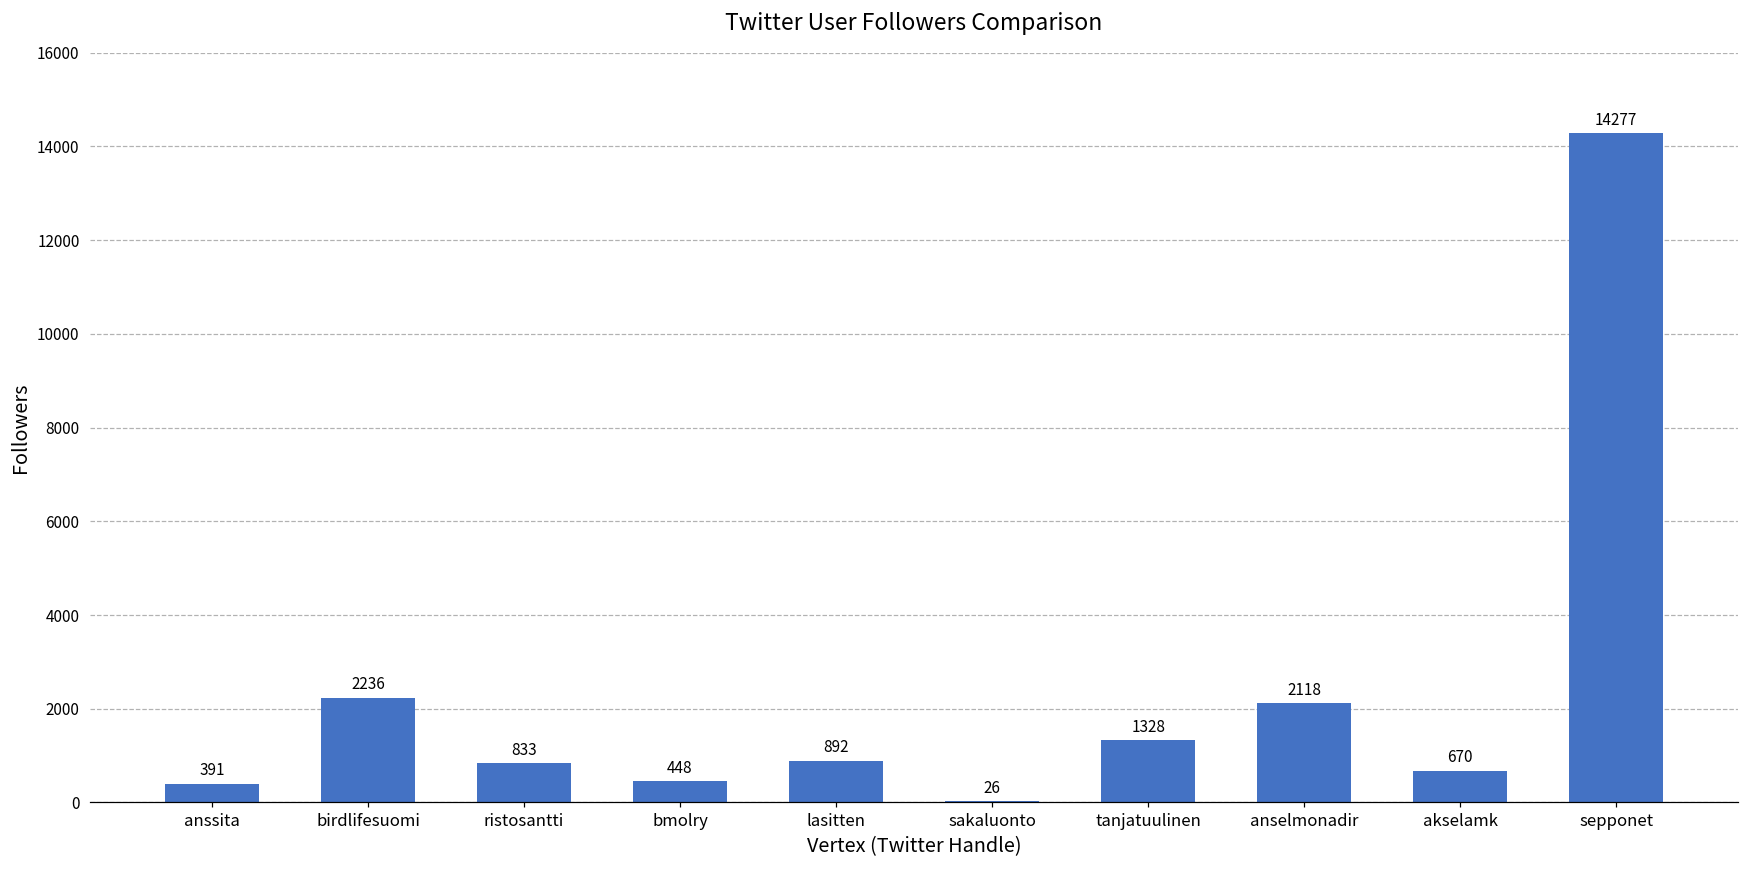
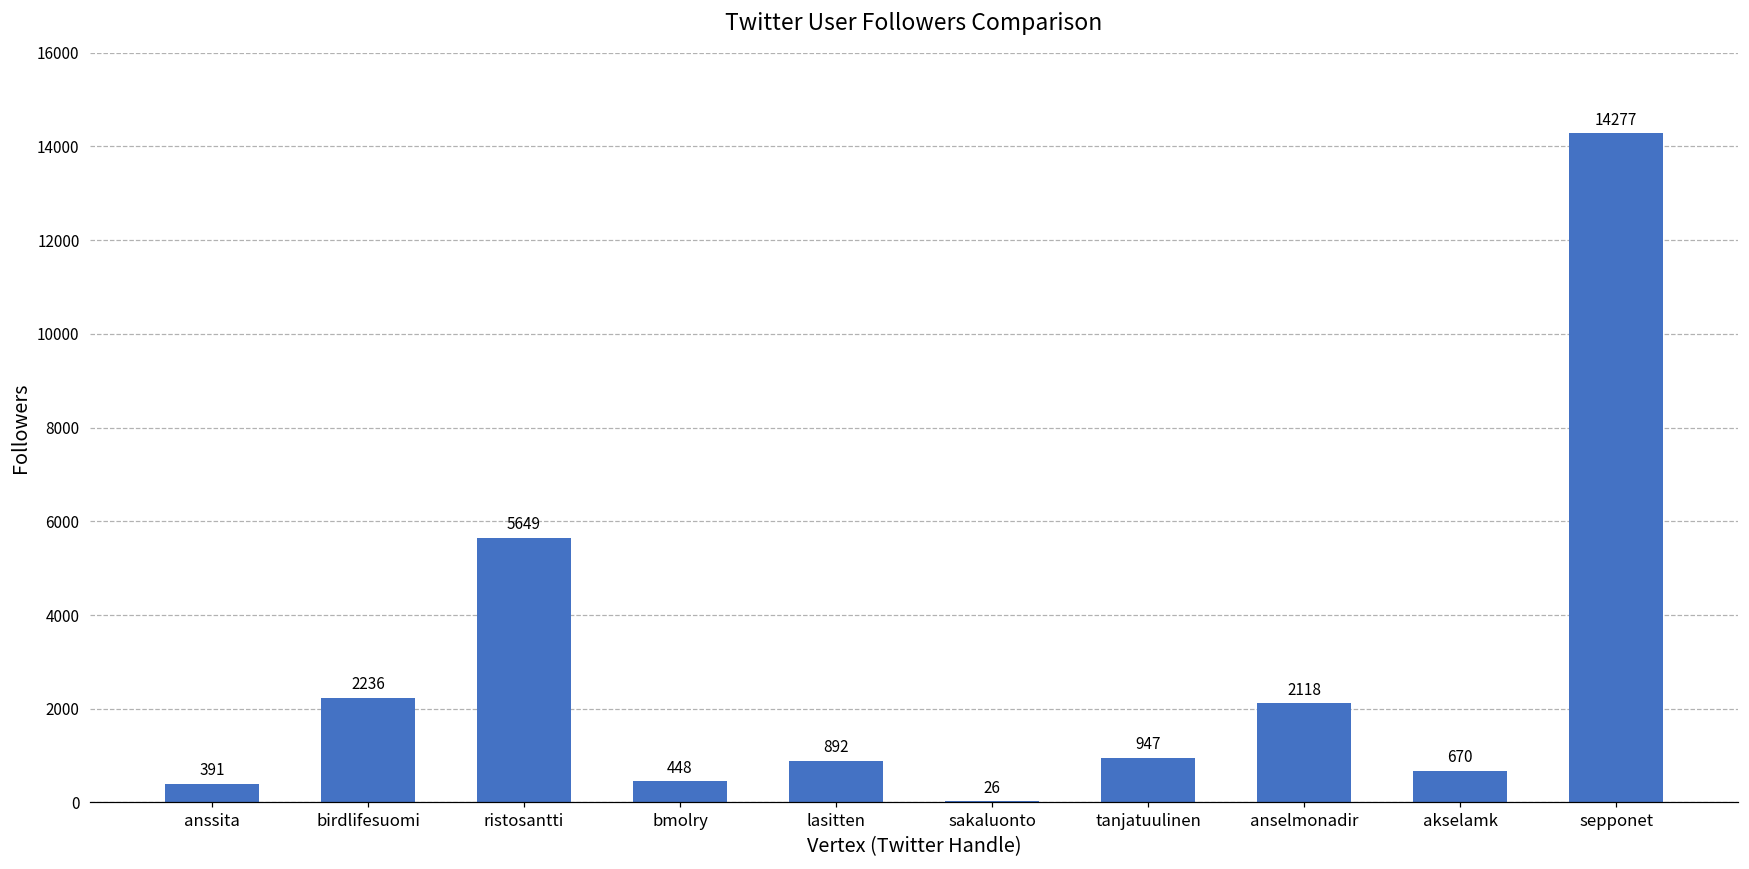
ristosantti: 833 -> 5649
tanjatuulinen: 1328 -> 947
